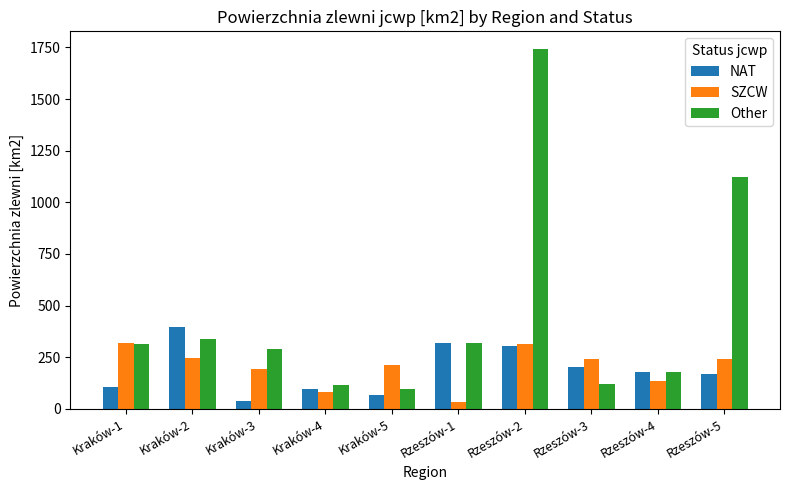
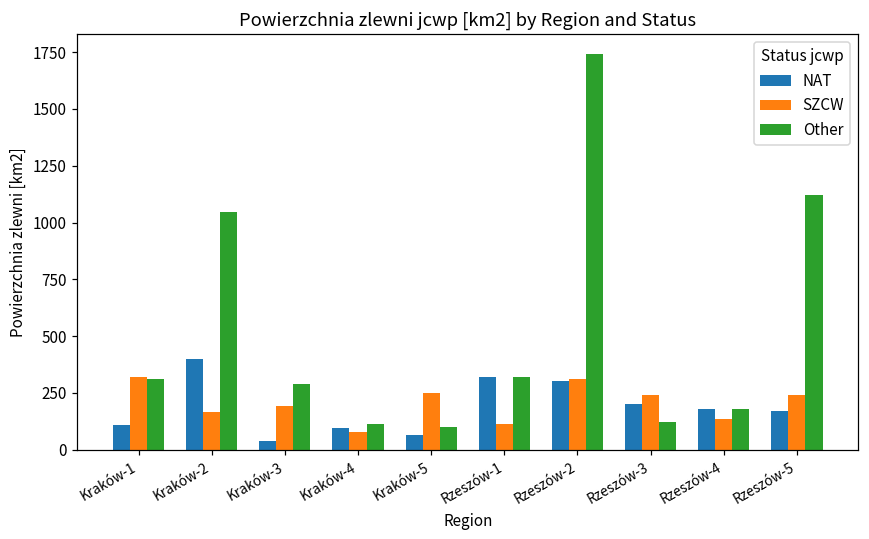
SZCW, Kraków-2: 240 -> 170
Other, Kraków-2: 340 -> 1050
SZCW, Kraków-5: 210 -> 250
SZCW, Rzeszów-1: 40 -> 110
